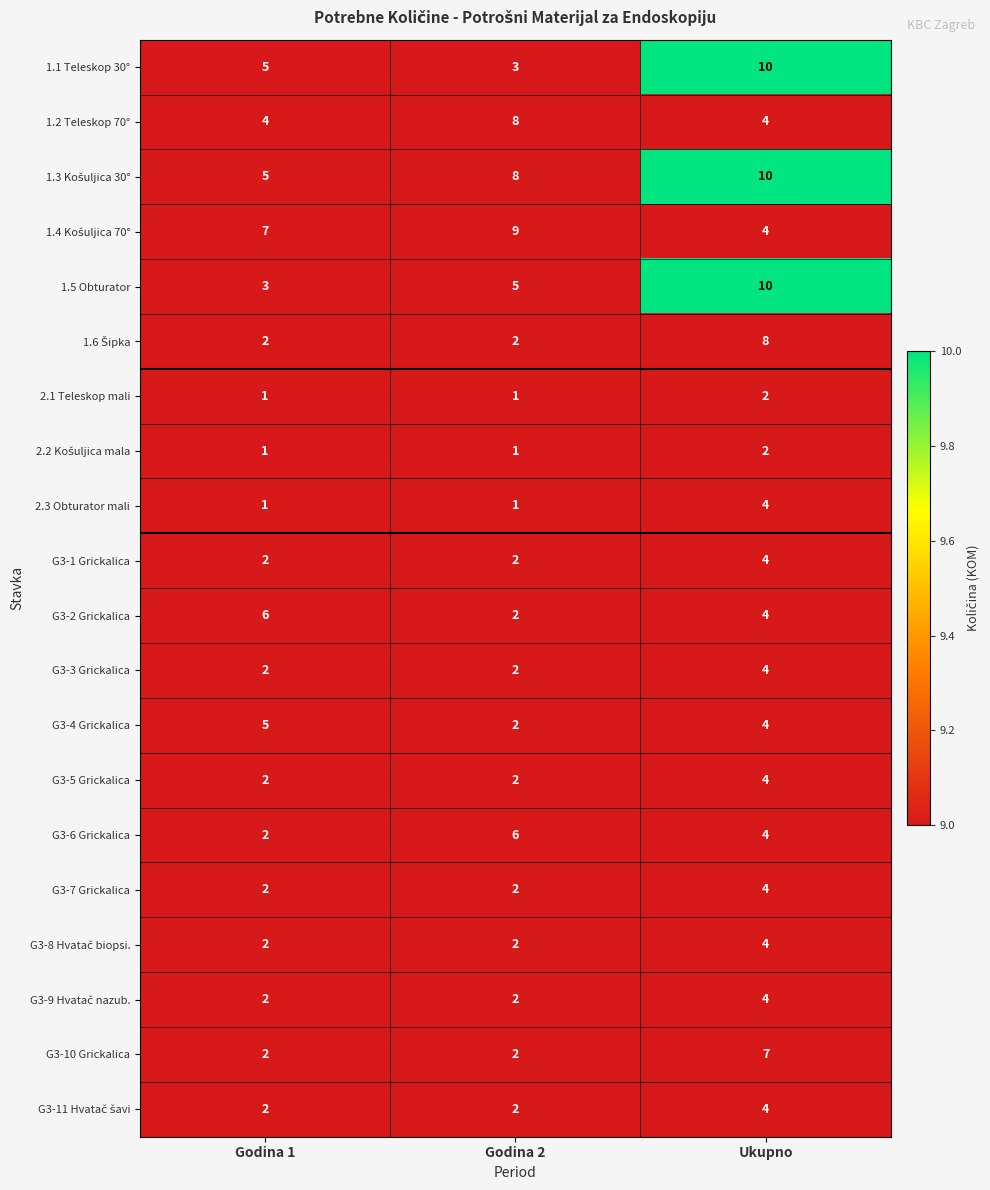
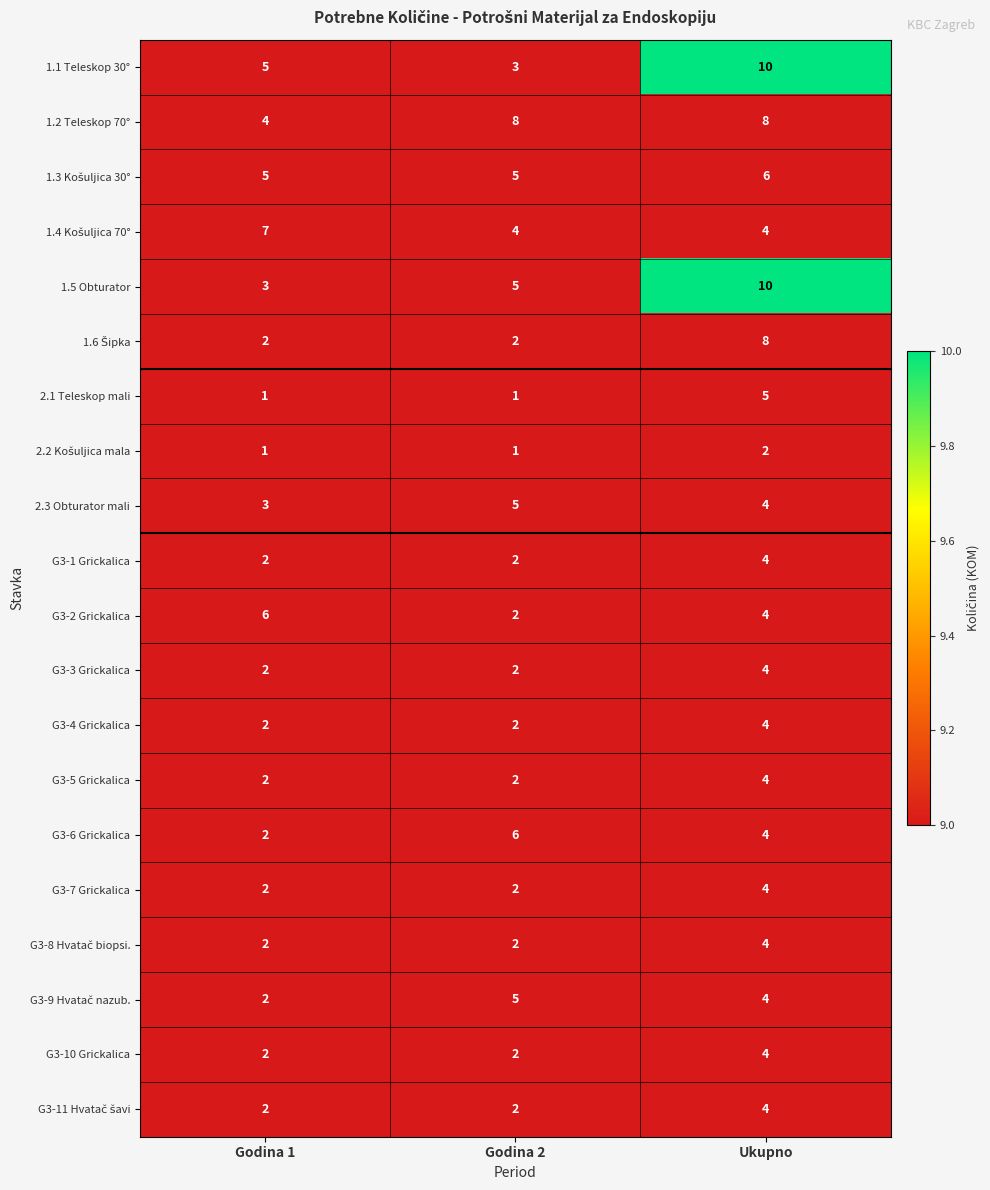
1.2 Teleskop 70°, Ukupno: 4 -> 8
1.3 Košuljica 30°, Godina 2: 8 -> 5
1.3 Košuljica 30°, Ukupno: 10 -> 6
1.4 Košuljica 70°, Godina 2: 9 -> 4
2.1 Teleskop mali, Ukupno: 2 -> 5
2.3 Obturator mali, Godina 1: 1 -> 3
2.3 Obturator mali, Godina 2: 1 -> 5
G3-4 Grickalica, Godina 1: 5 -> 2
G3-9 Hvatač nazub., Godina 2: 2 -> 5
G3-10 Grickalica, Ukupno: 7 -> 4
